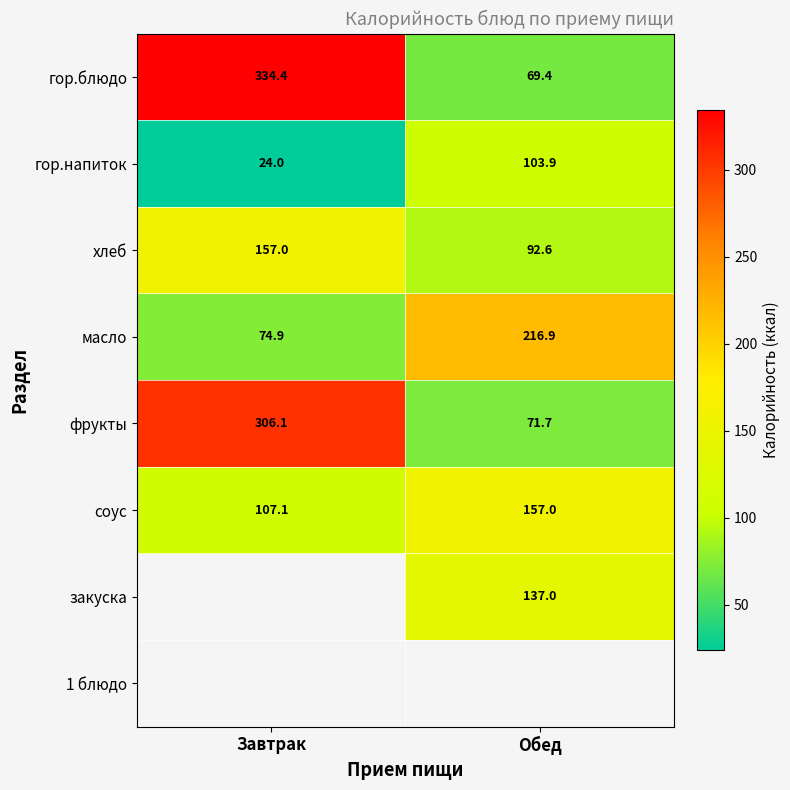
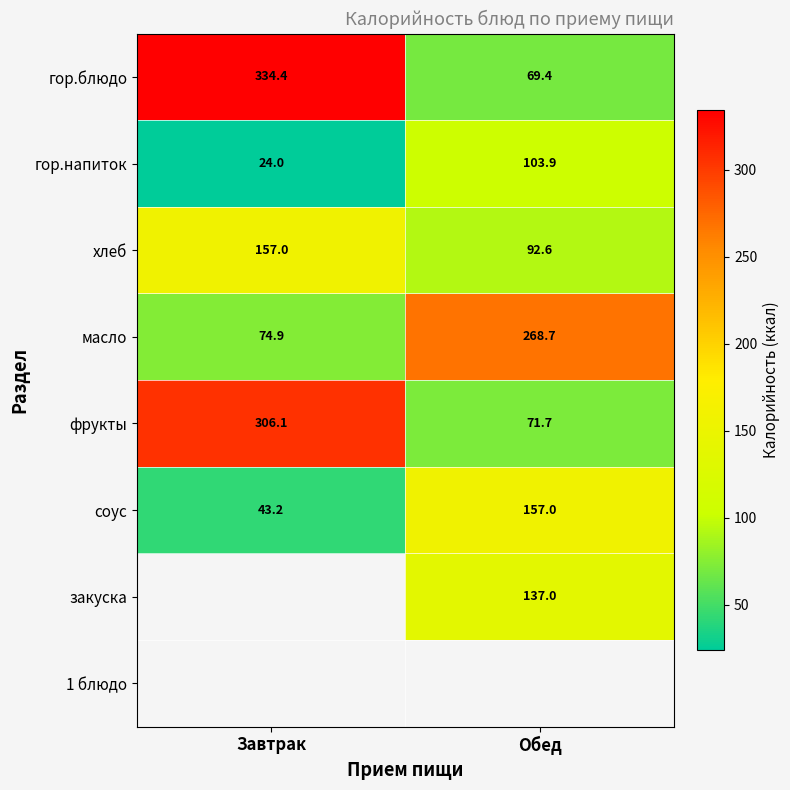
масло, Обед: 216.9 -> 268.7
соус, Завтрак: 107.1 -> 43.2
